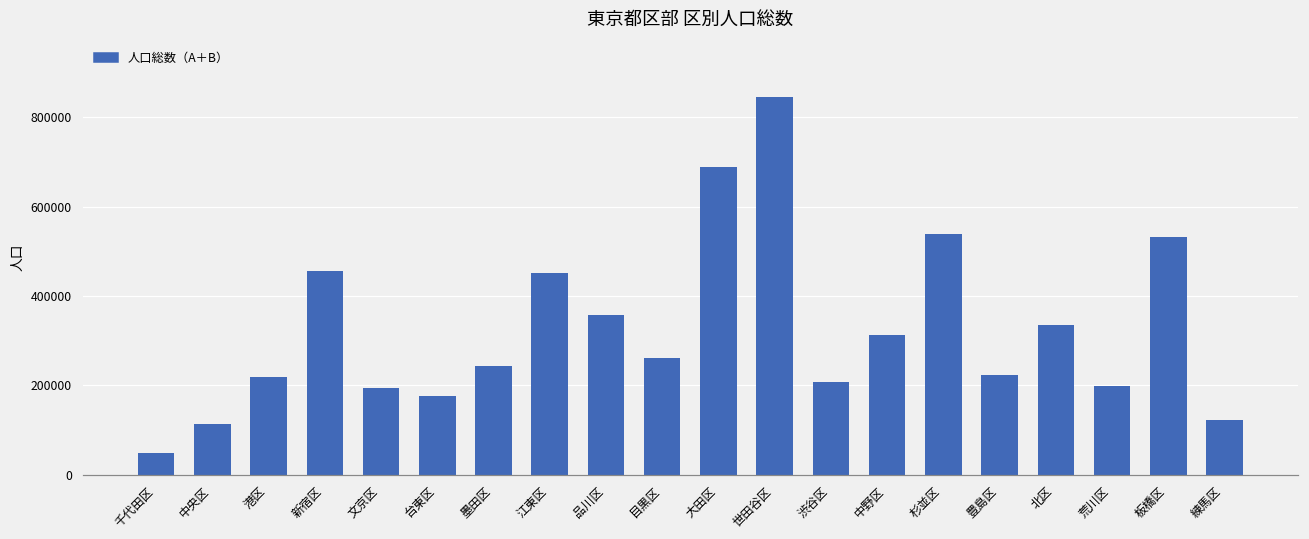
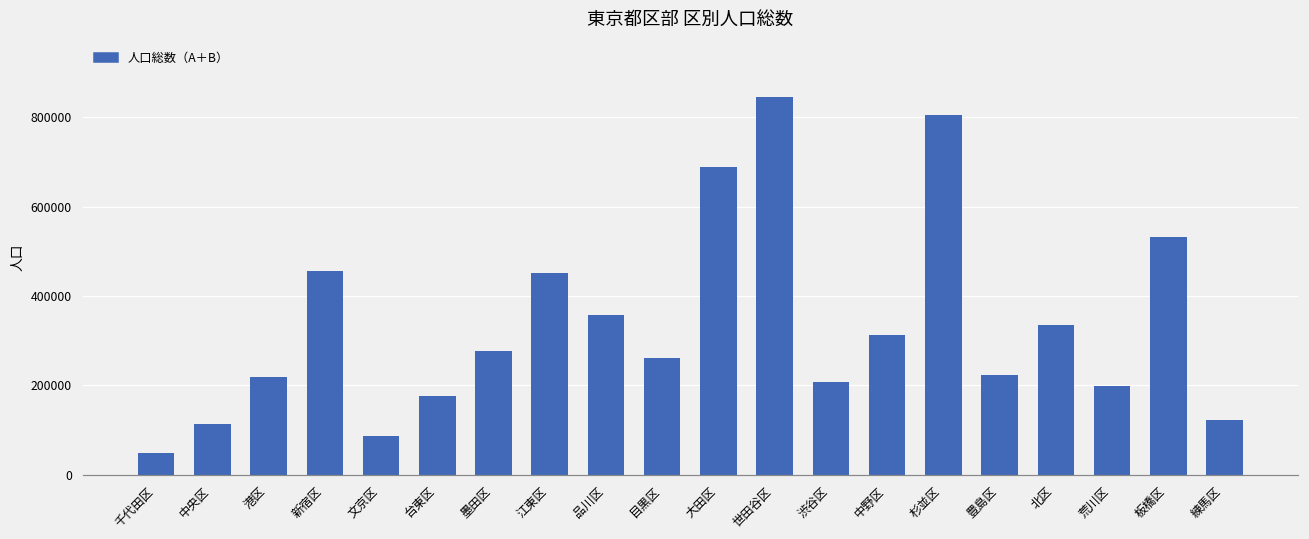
文京区: 190000 -> 90000
墨田区: 240000 -> 280000
杉並区: 540000 -> 800000
